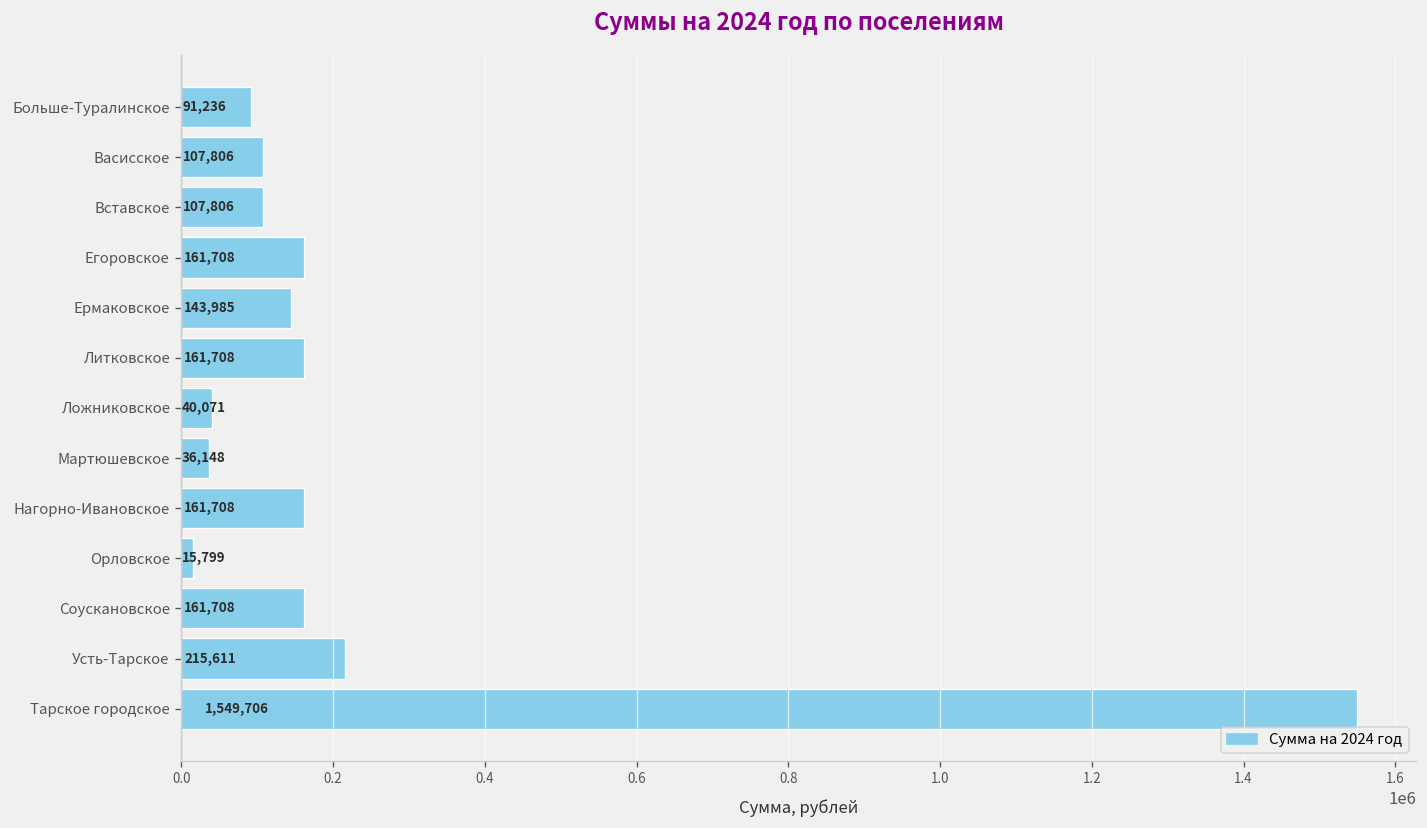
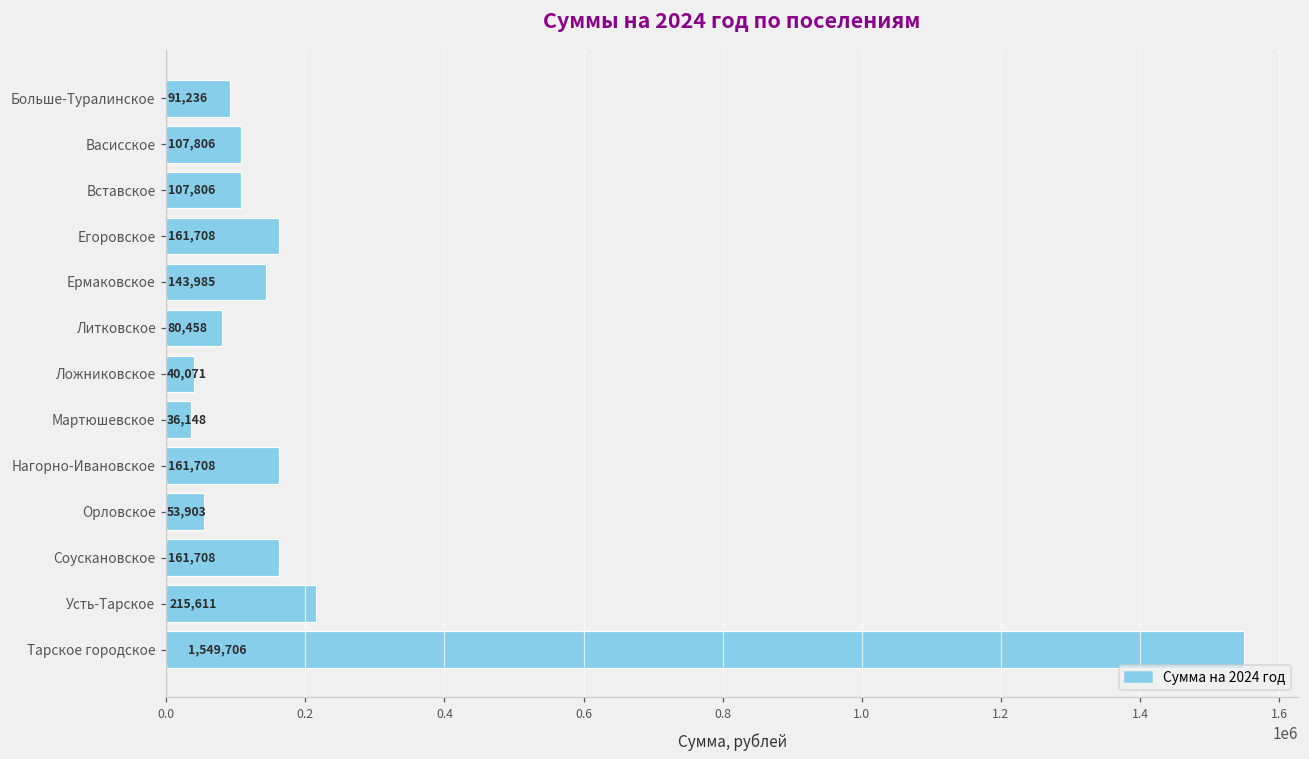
Литковское: 161,708 -> 80,458
Орловское: 15,799 -> 53,903
